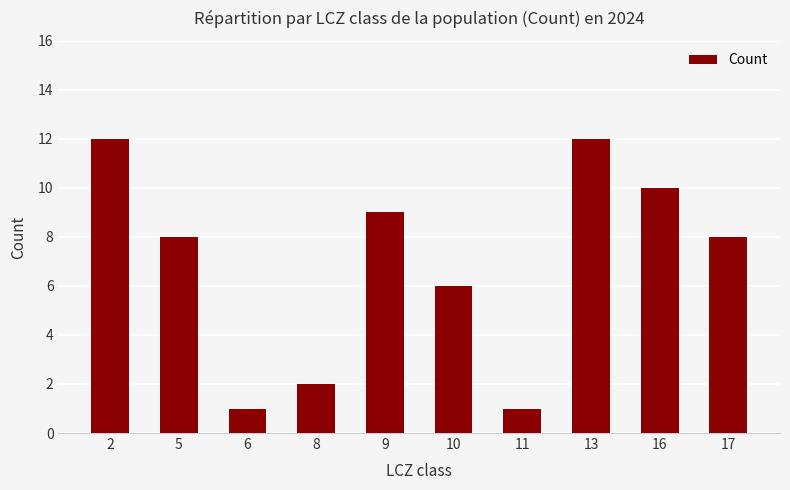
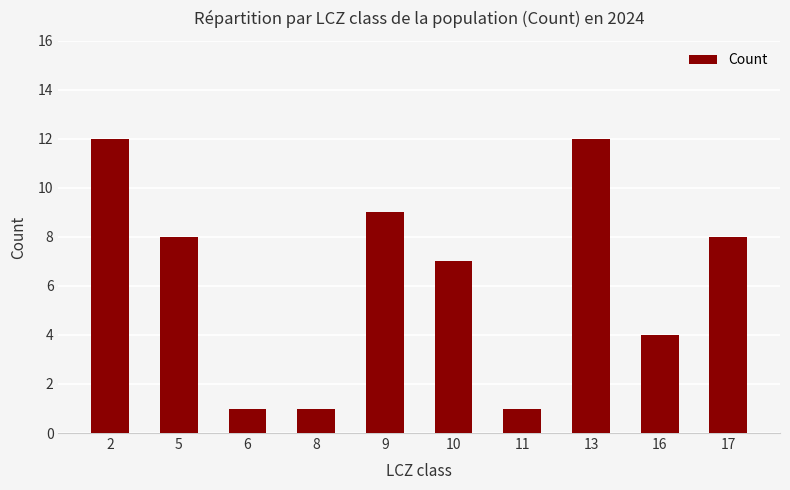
8: 2 -> 1
10: 6 -> 7
16: 10 -> 4
